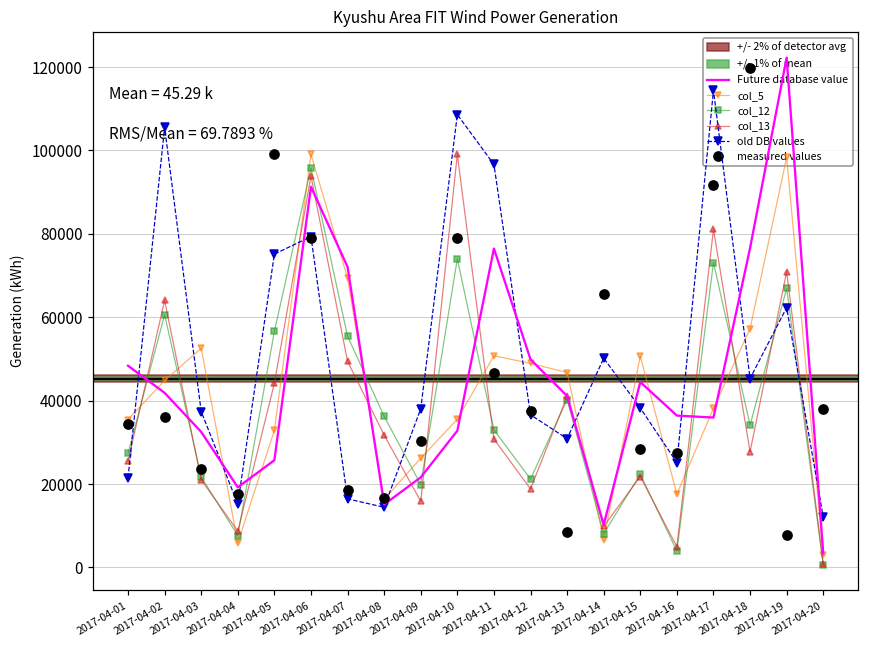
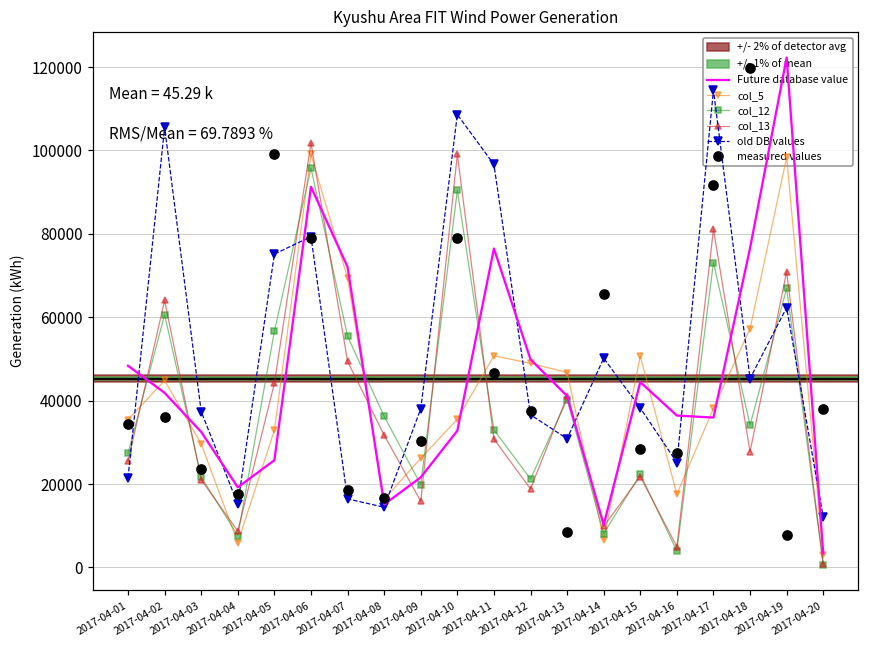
col_5, 2017-04-03: 53000 -> 30000
col_13, 2017-04-06: 94000 -> 102000
col_12, 2017-04-10: 74000 -> 90000
